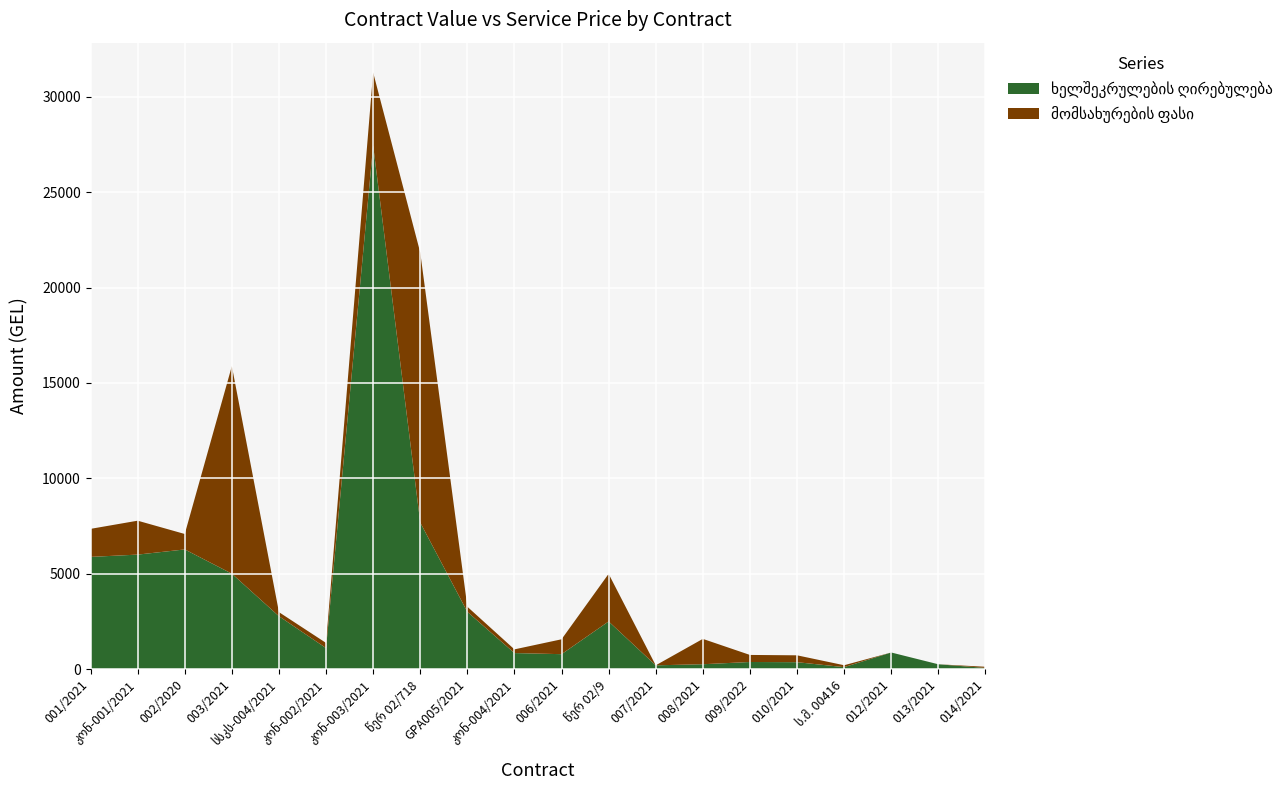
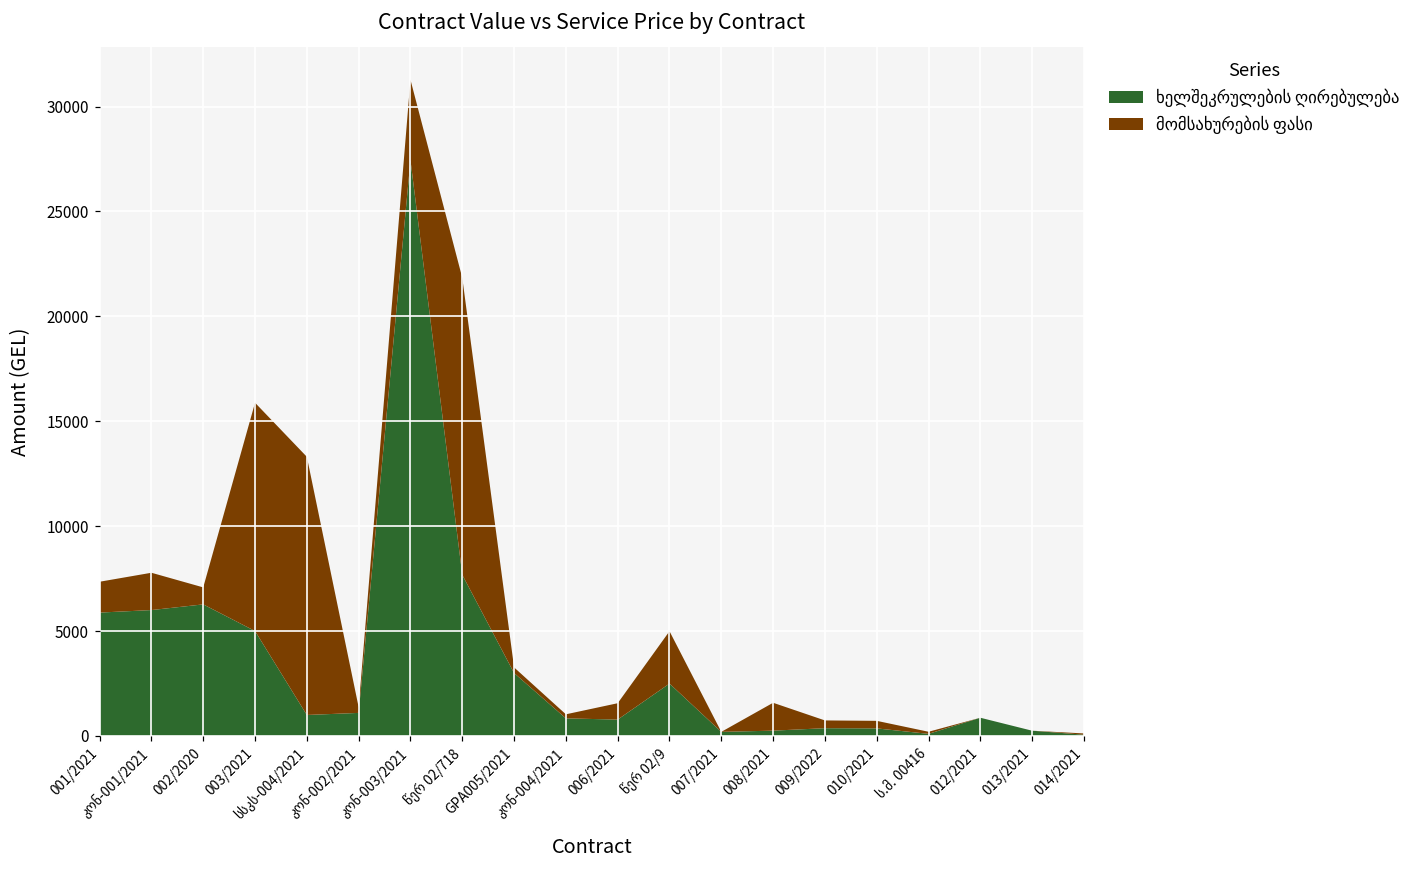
ხელშეკრულების ღირებულება, სსკს-004/2021: 2800 -> 1000
მომსახურების ფასი, სსკს-004/2021: 200 -> 12300
